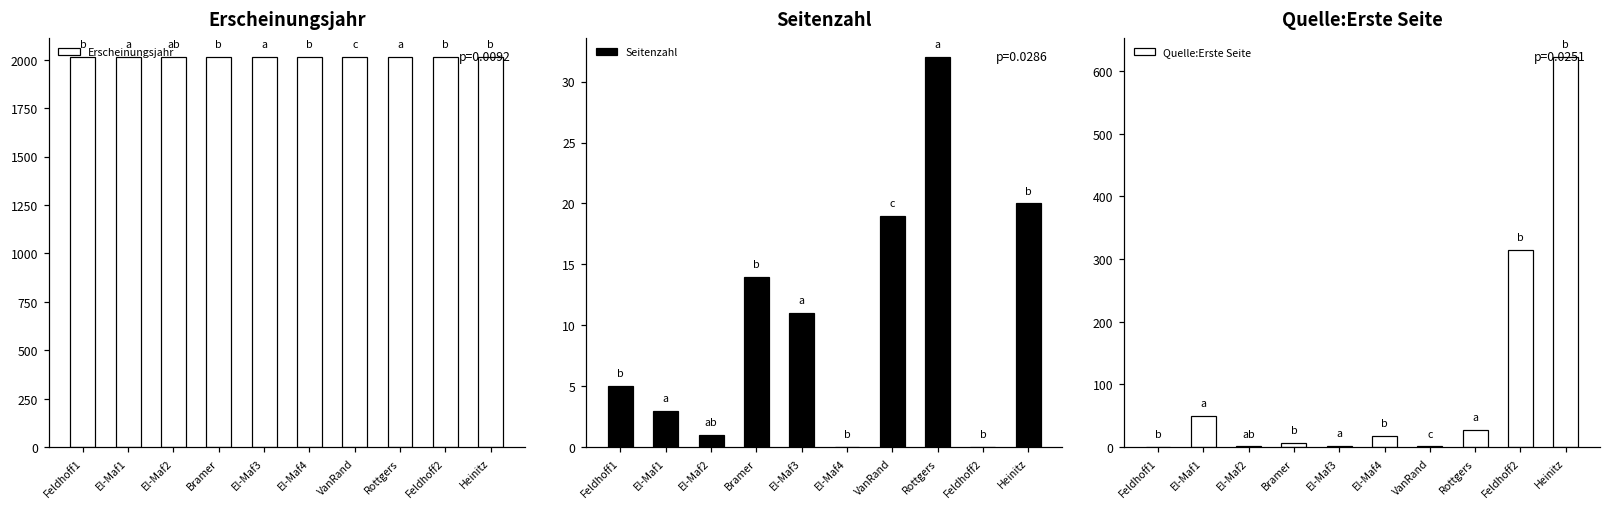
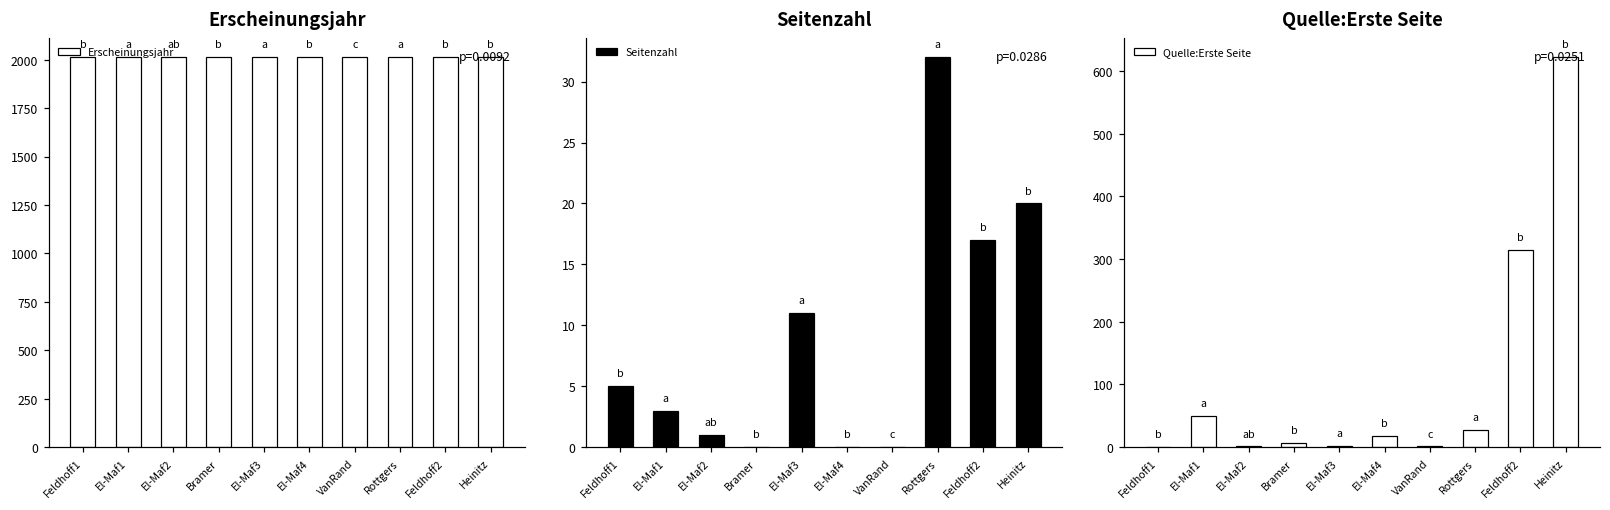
Seitenzahl, Bramer: 14 -> 0
Seitenzahl, VanRand: 19 -> 0
Seitenzahl, Feldhoff2: 0 -> 17
